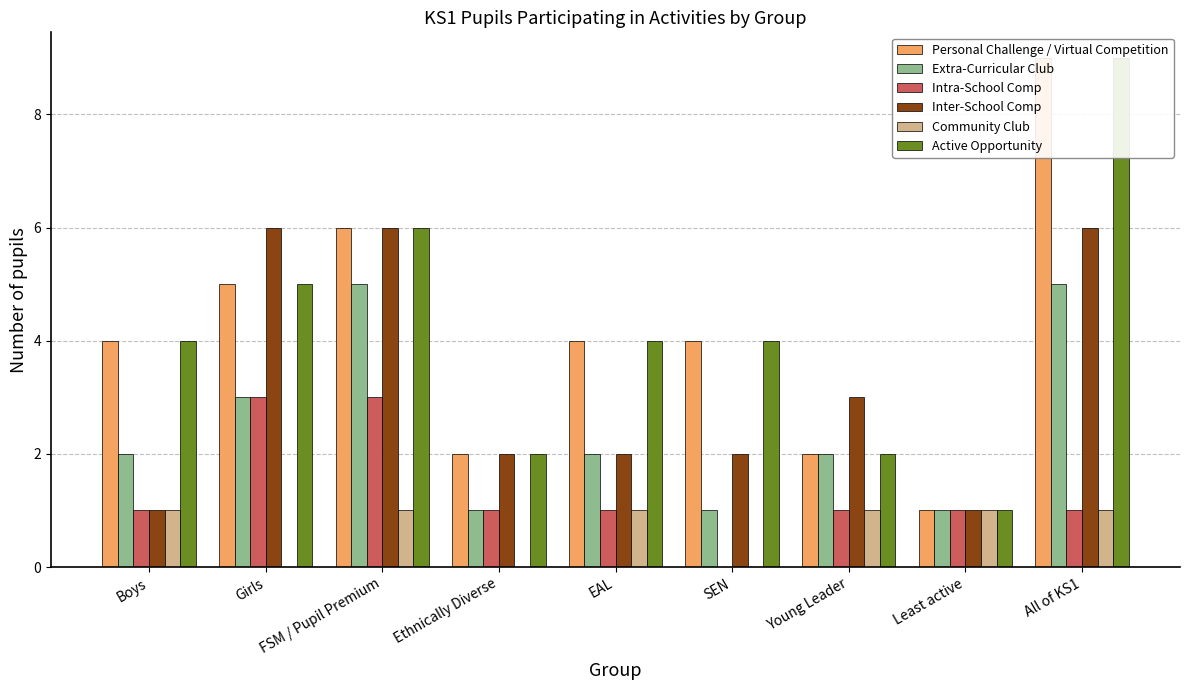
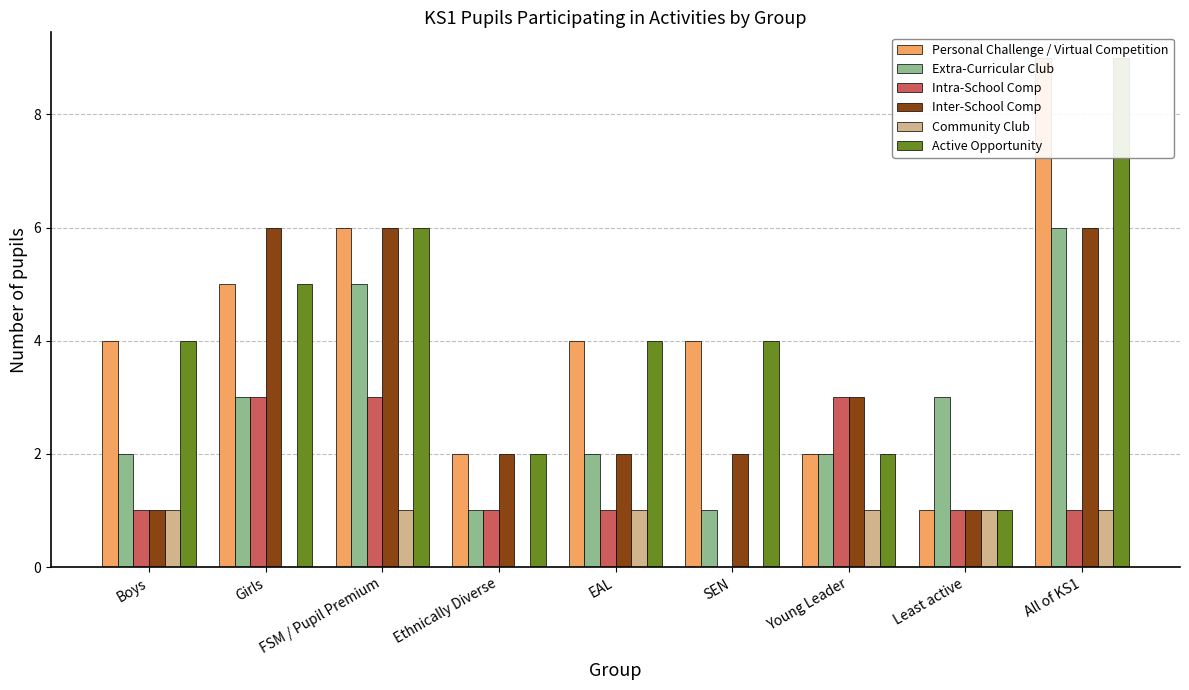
Intra-School Comp, Young Leader: 1 -> 3
Extra-Curricular Club, Least active: 1 -> 3
Extra-Curricular Club, All of KS1: 5 -> 6
